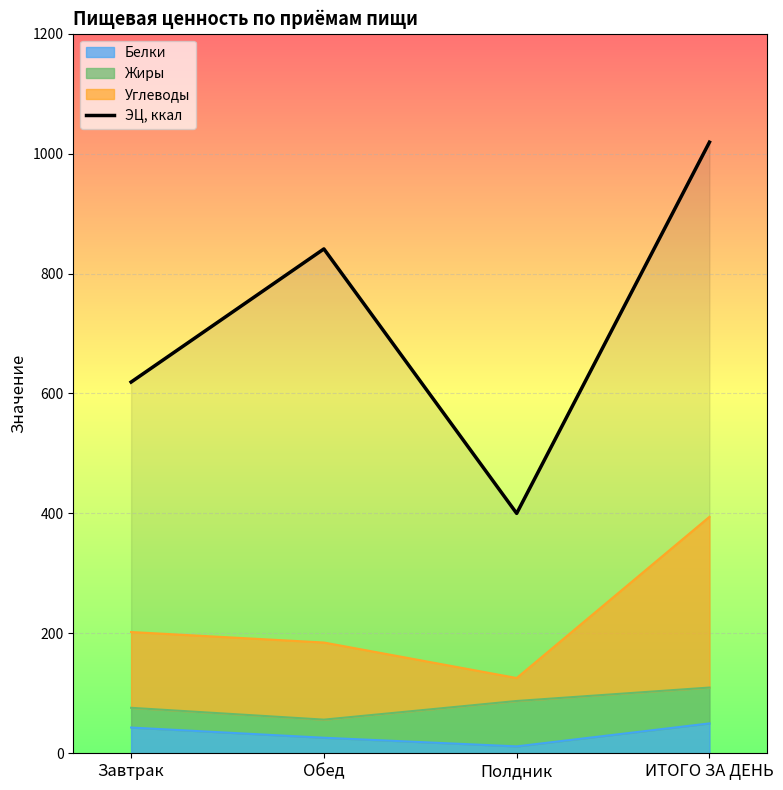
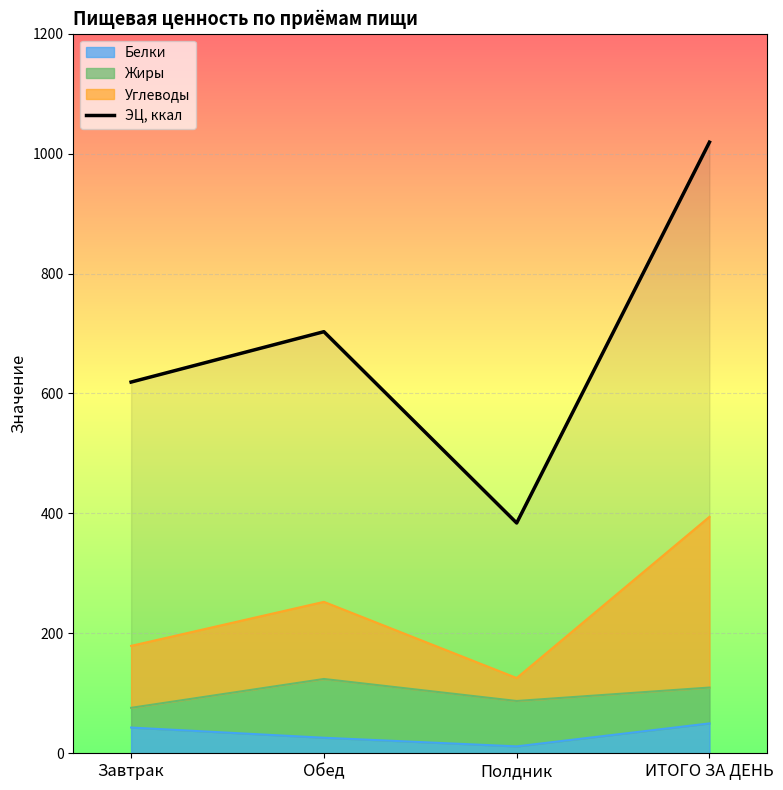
Углеводы, Завтрак: 130 -> 100
Жиры, Обед: 30 -> 100
ЭЦ, ккал, Обед: 840 -> 700
ЭЦ, ккал, Полдник: 400 -> 380
